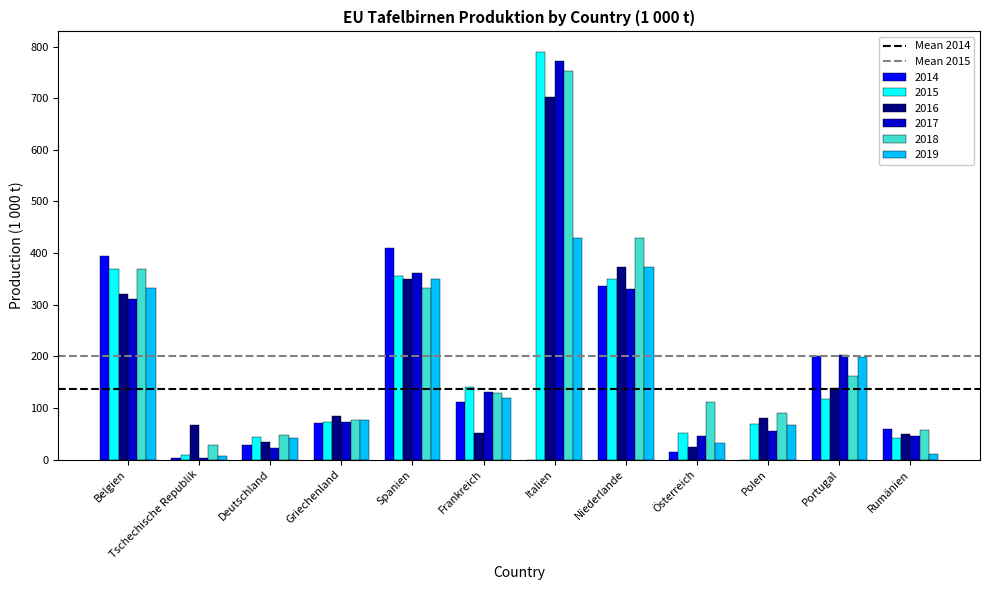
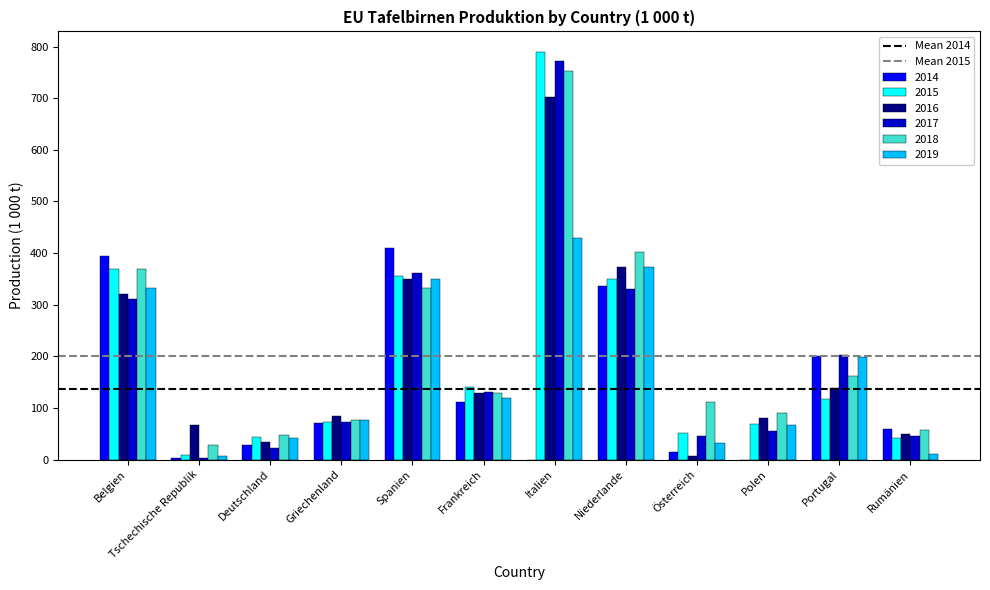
2016, Frankreich: 50 -> 130
2018, Niederlande: 430 -> 400
2016, Österreich: 20 -> 10
